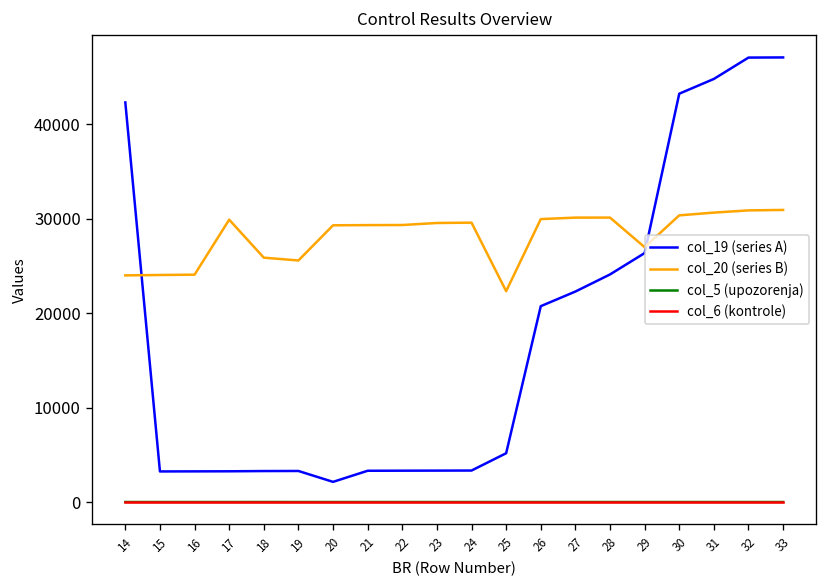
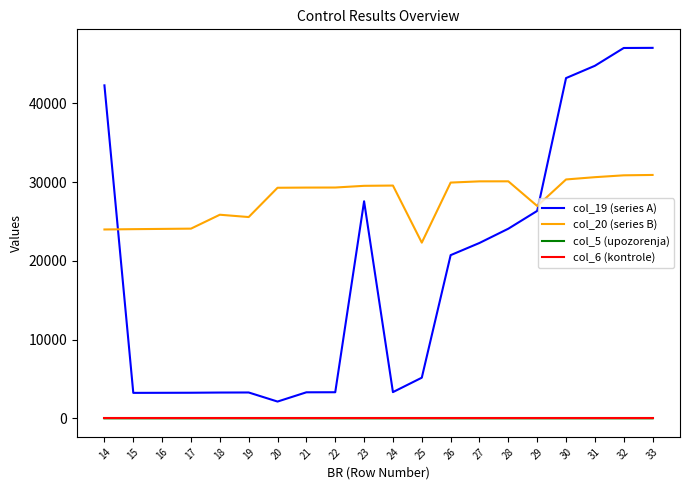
col_20 (series B), 17: 30000 -> 24000
col_19 (series A), 23: 3000 -> 28000
